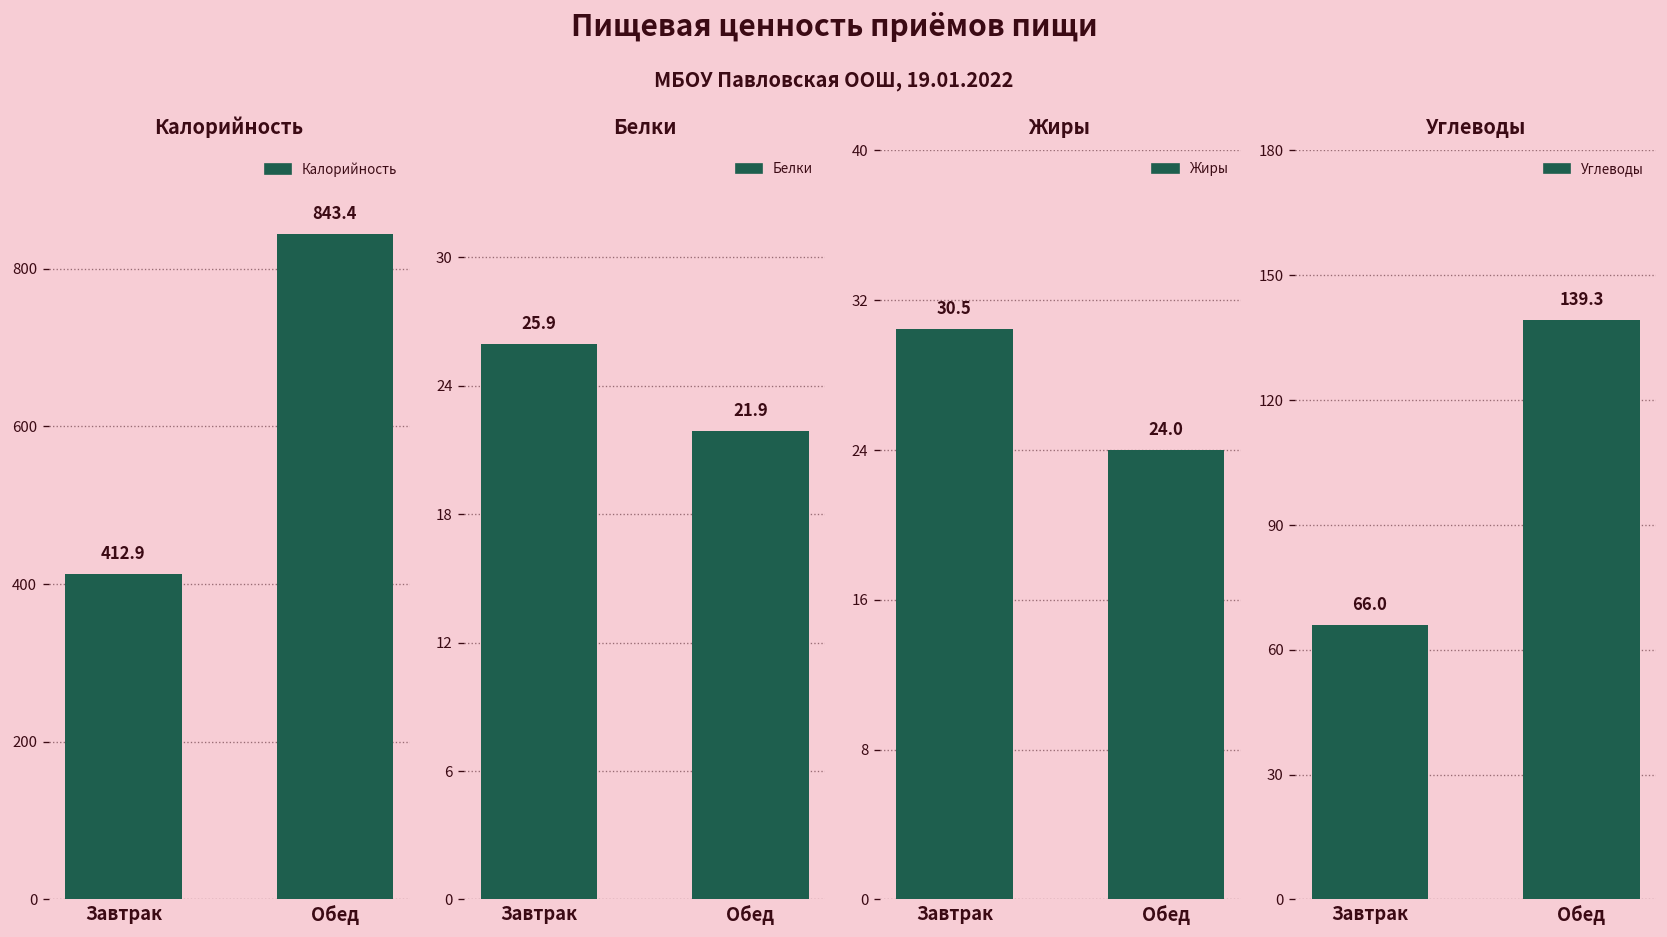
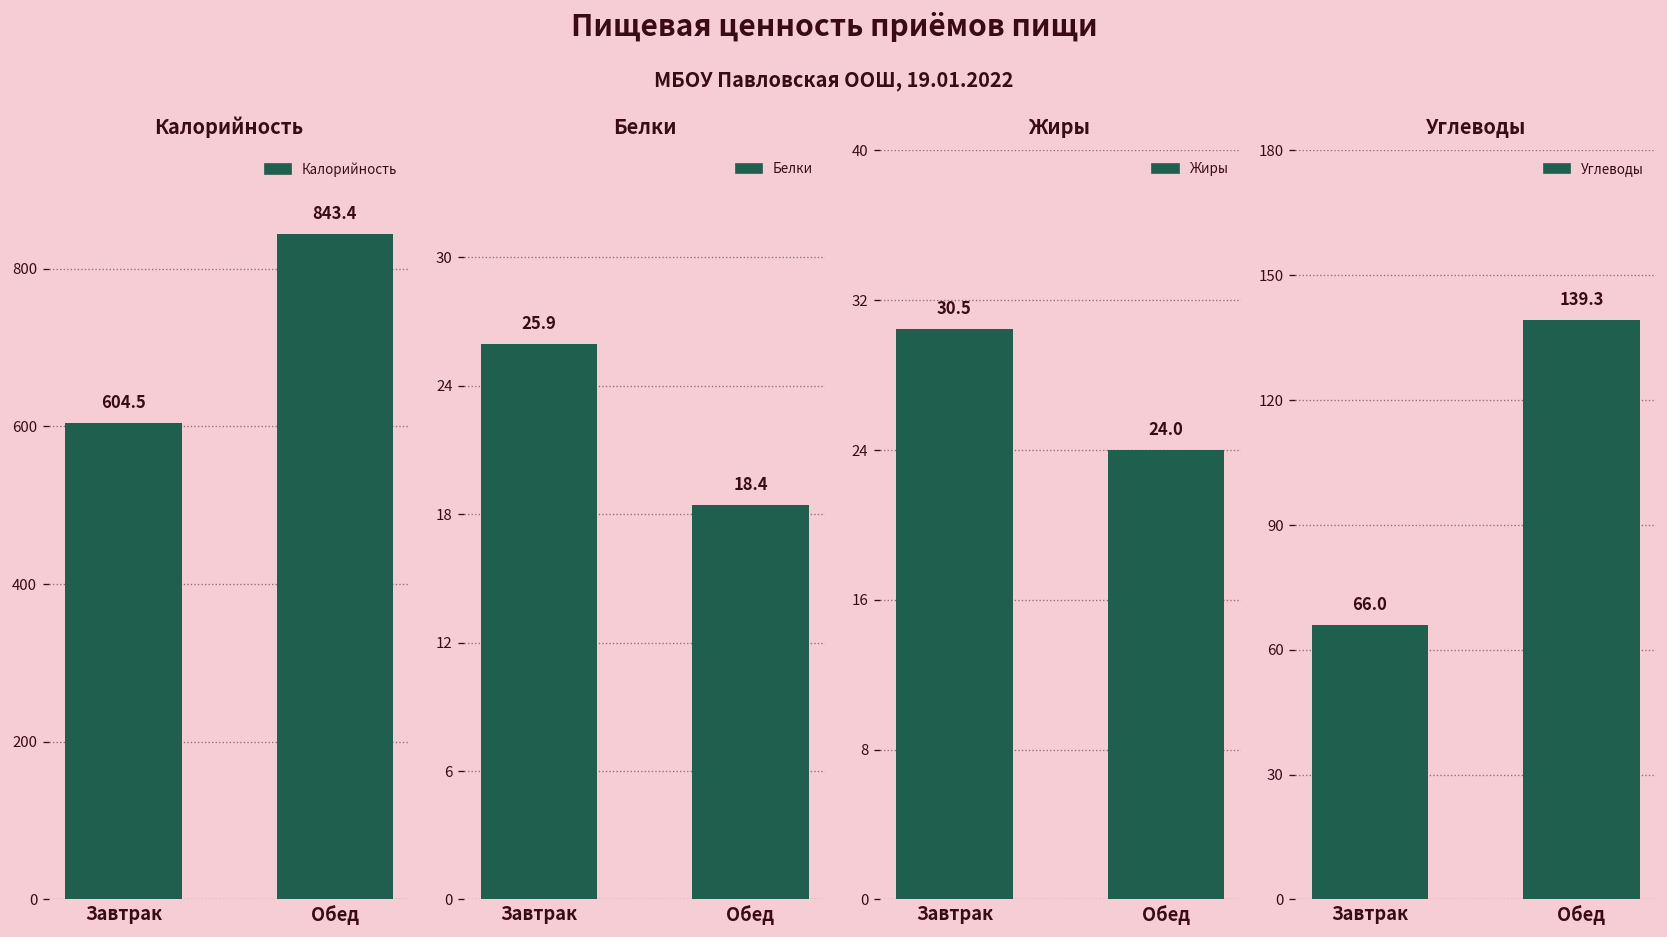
Калорийность, Завтрак: 412.9 -> 604.5
Белки, Обед: 21.9 -> 18.4
